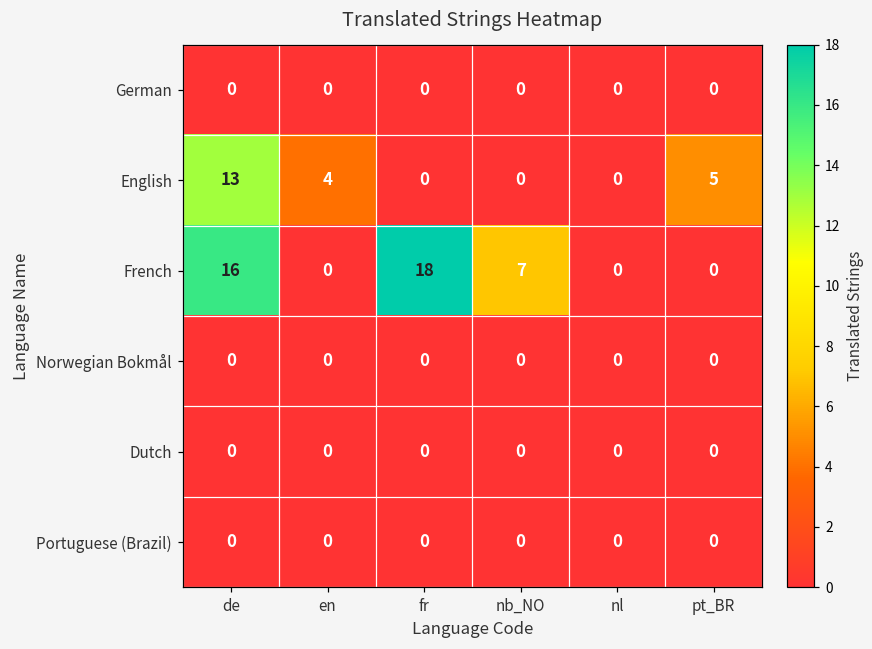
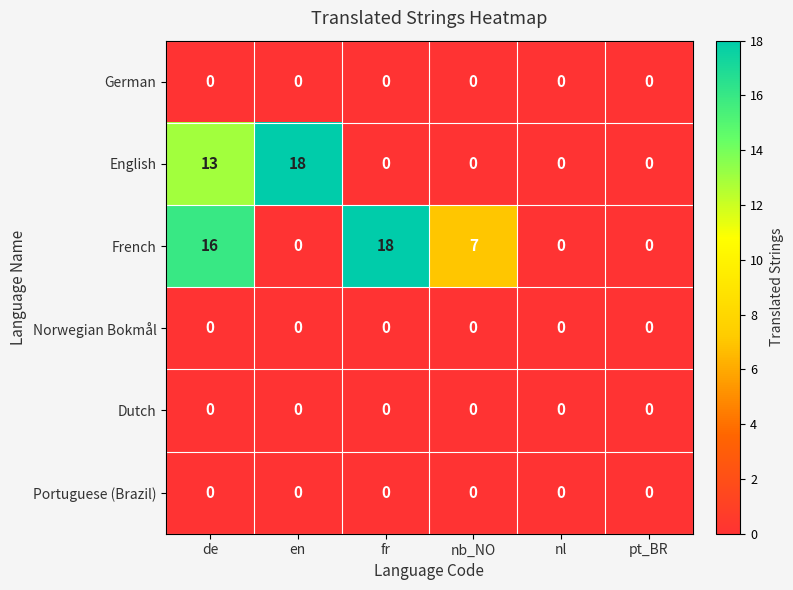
English, en: 4 -> 18
English, pt_BR: 5 -> 0
